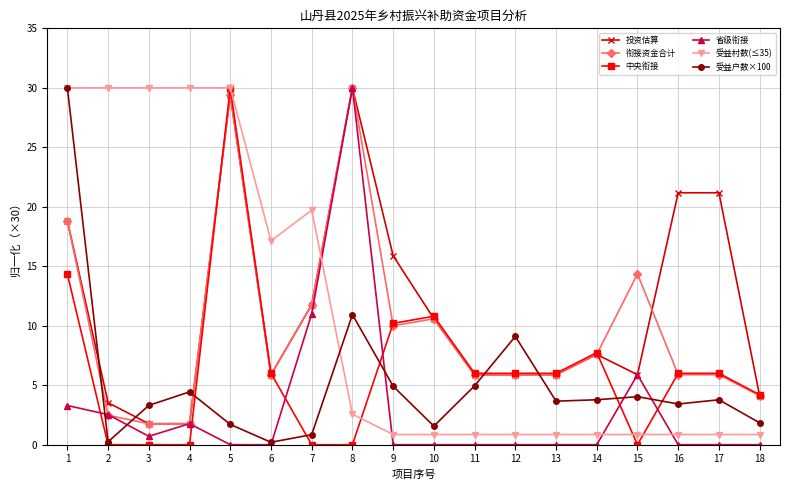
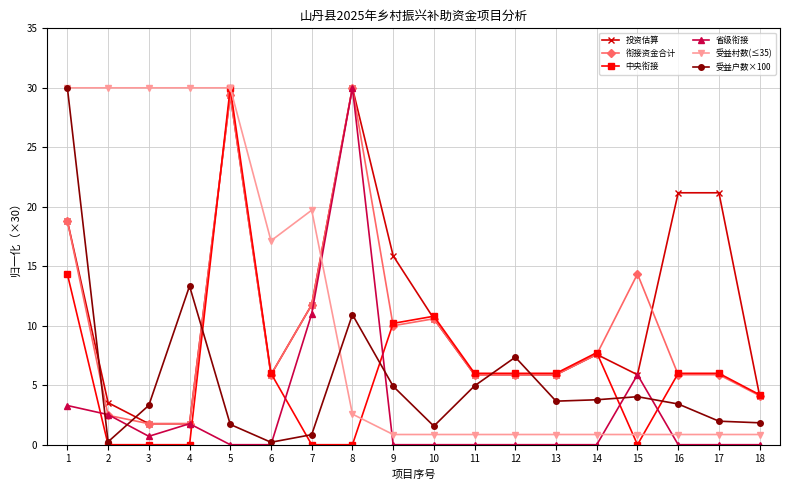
受益户数×100, 4: 4.4 -> 13.3
受益户数×100, 12: 9.1 -> 7.4
受益户数×100, 17: 3.8 -> 2.0
